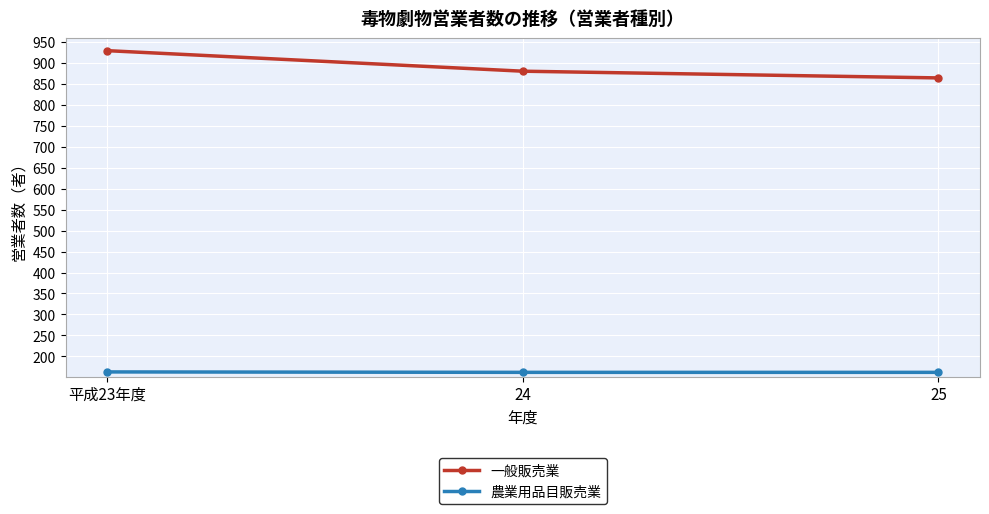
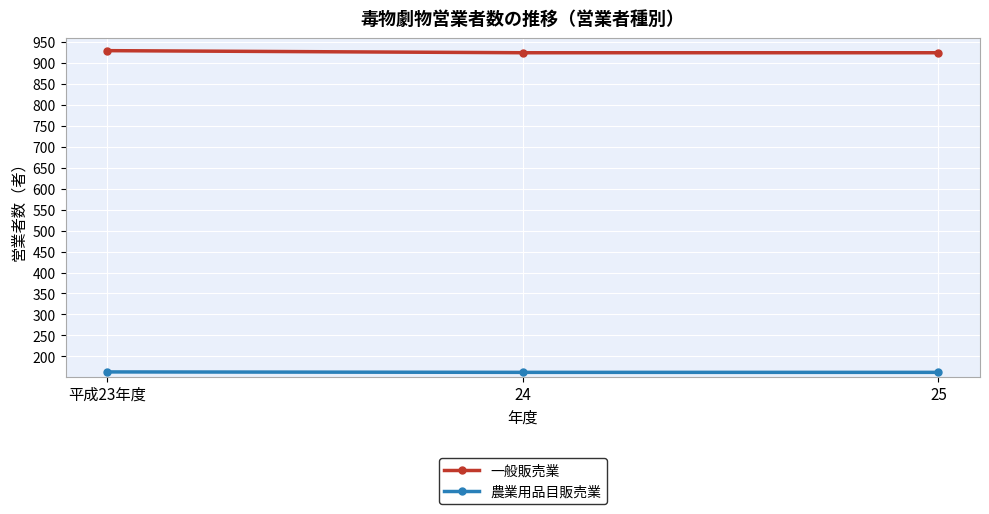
一般販売業, 24: 880 -> 920
一般販売業, 25: 860 -> 920
